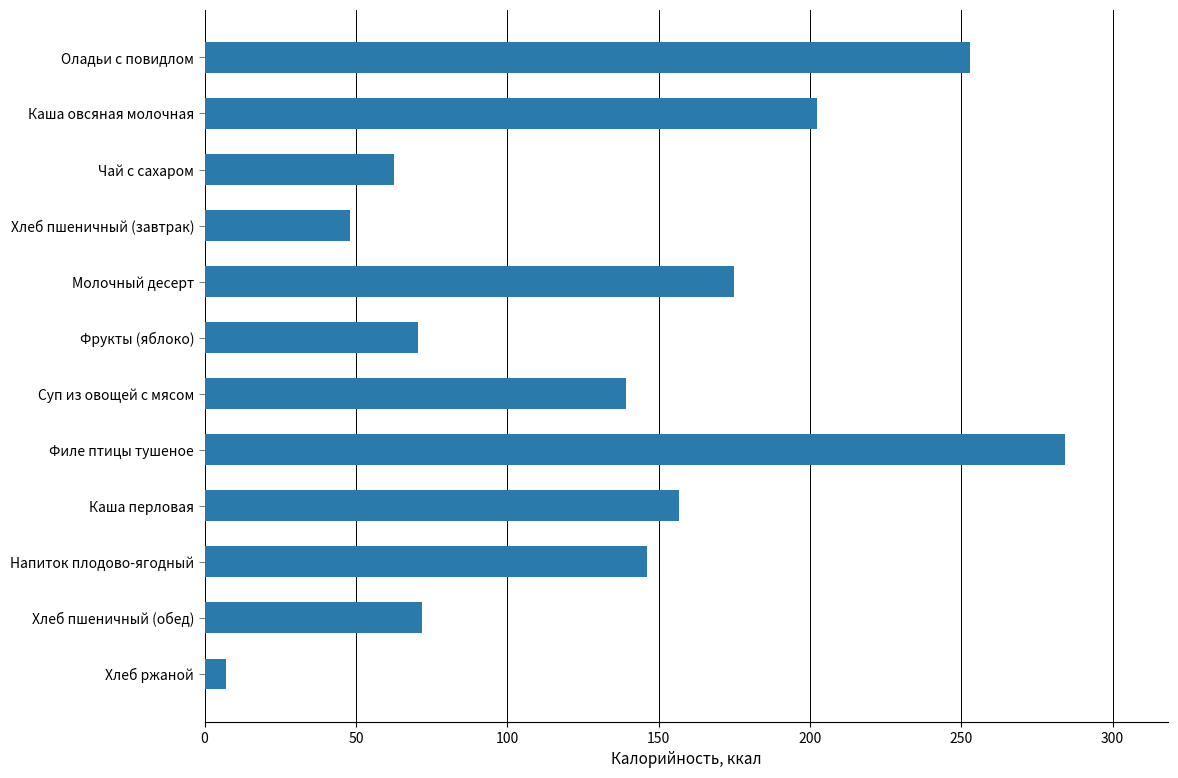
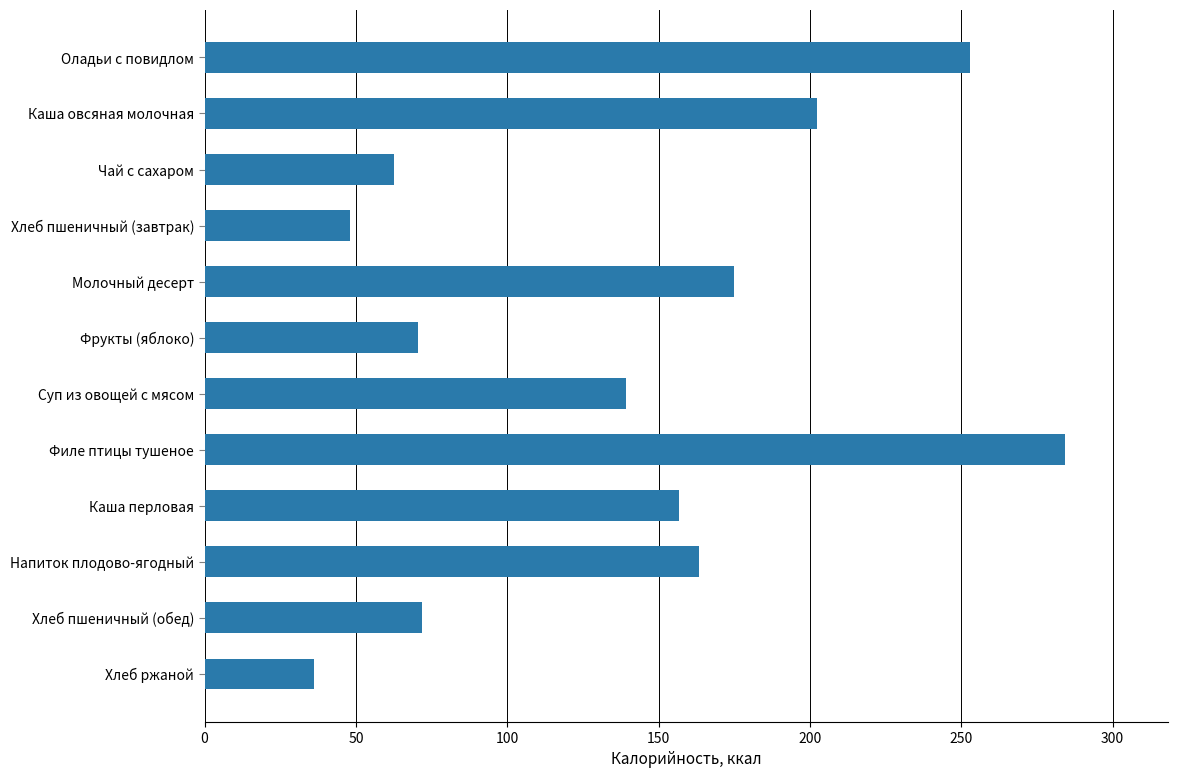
Напиток плодово-ягодный: 146 -> 164
Хлеб ржаной: 7 -> 36
